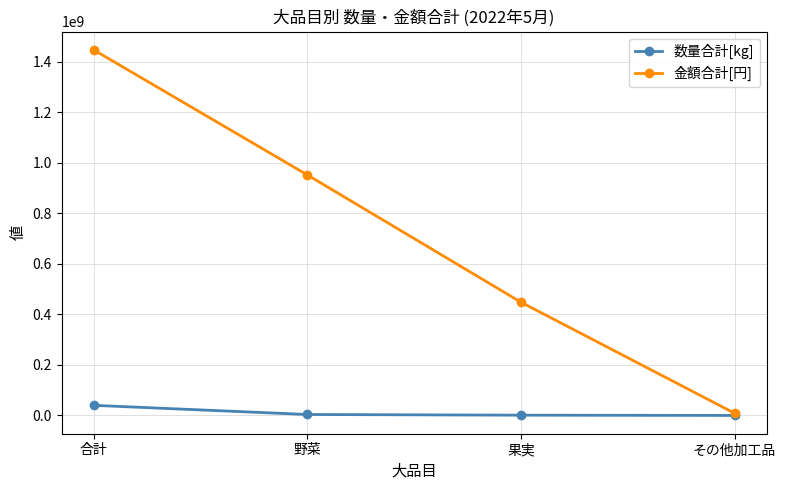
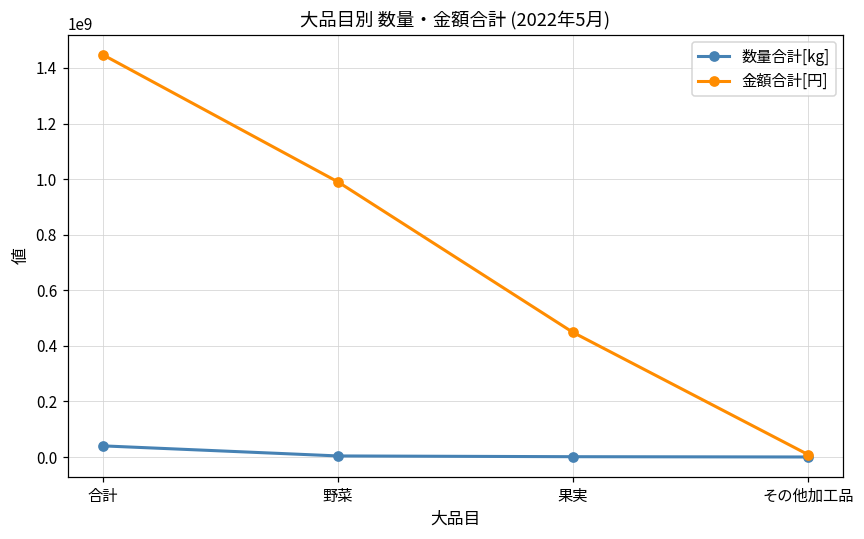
金額合計[円], 野菜: 950000000 -> 990000000
